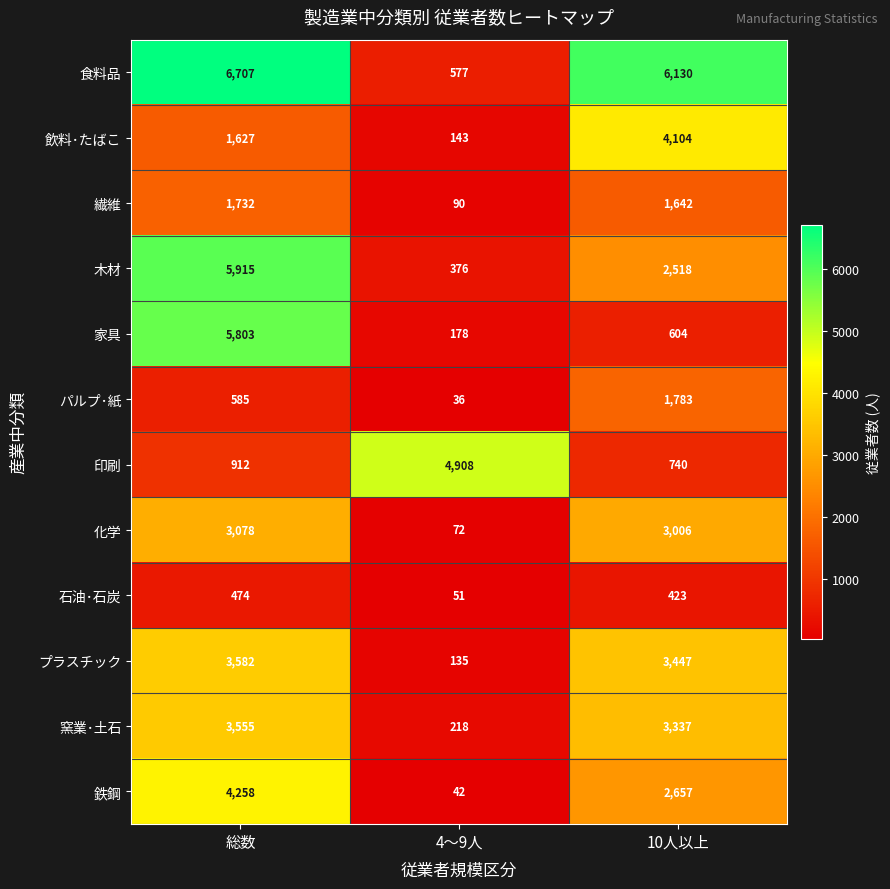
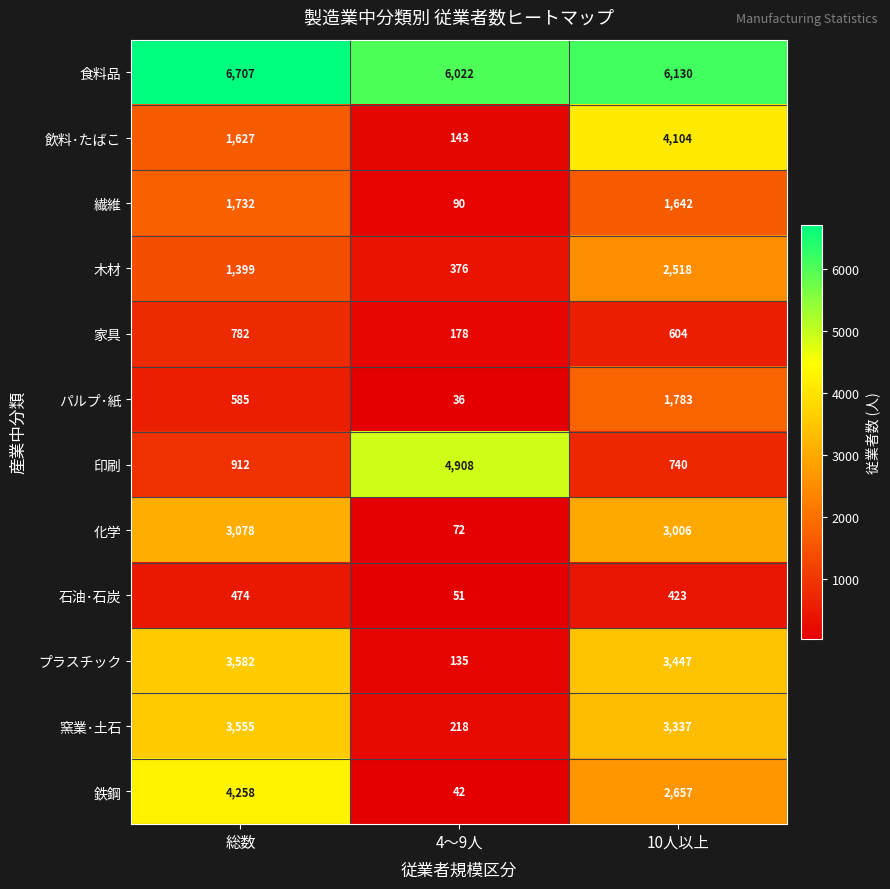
食料品, 4～9人: 577 -> 6,022
木材, 総数: 5,915 -> 1,399
家具, 総数: 5,803 -> 782
